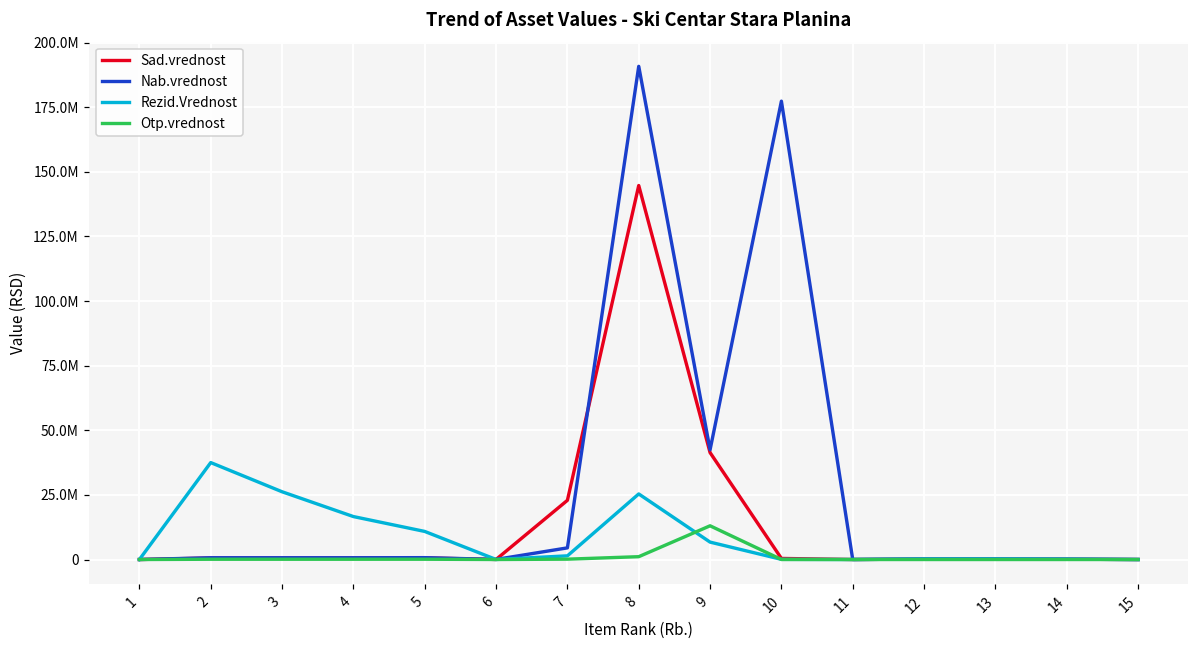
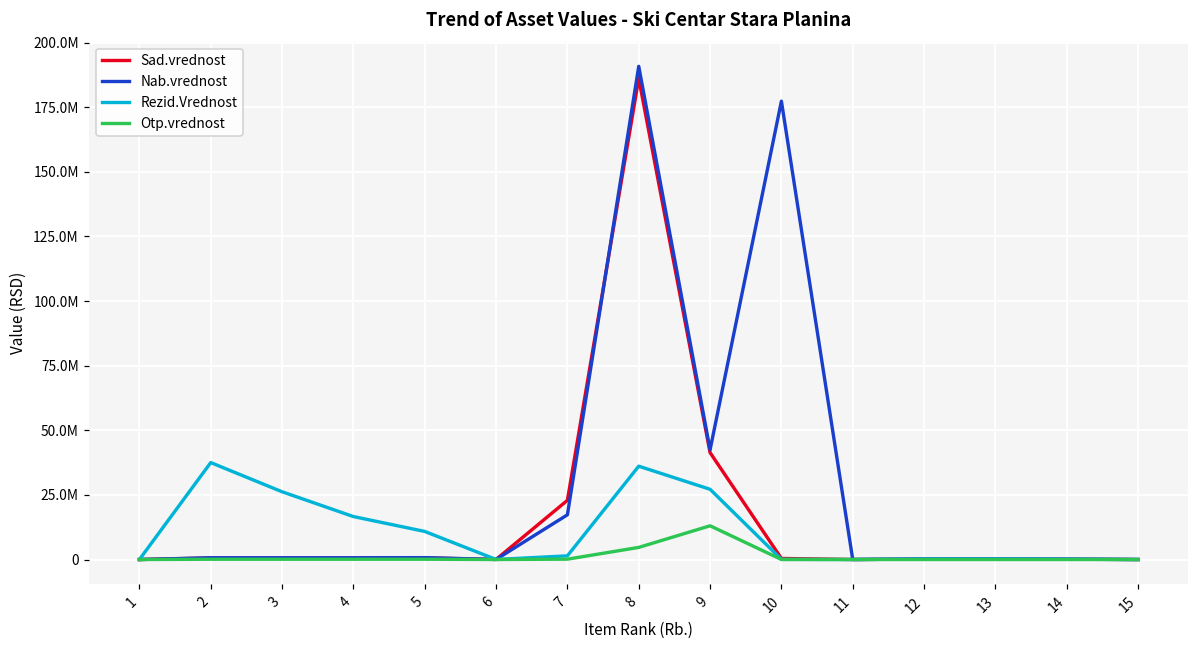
Nab.vrednost, 7: 5000000 -> 17000000
Sad.vrednost, 8: 145000000 -> 186000000
Rezid.Vrednost, 8: 25000000 -> 36000000
Otp.vrednost, 8: 1000000 -> 5000000
Rezid.Vrednost, 9: 7000000 -> 27000000
